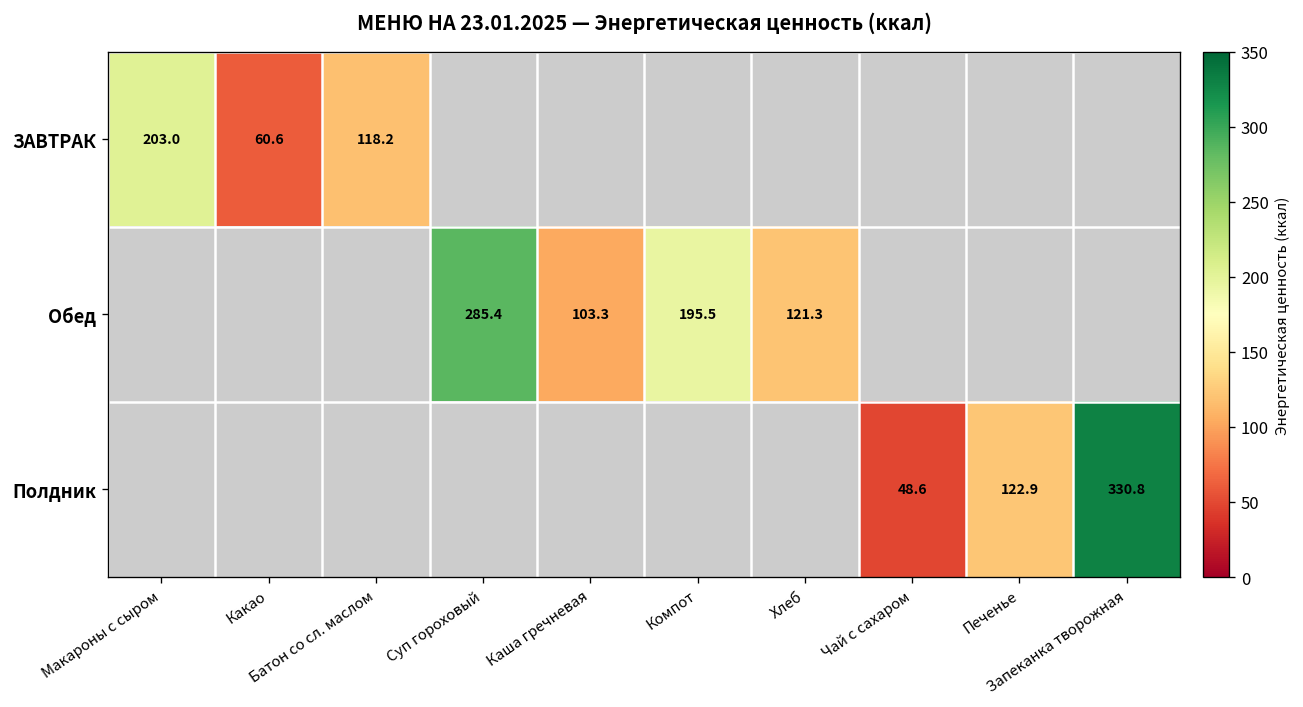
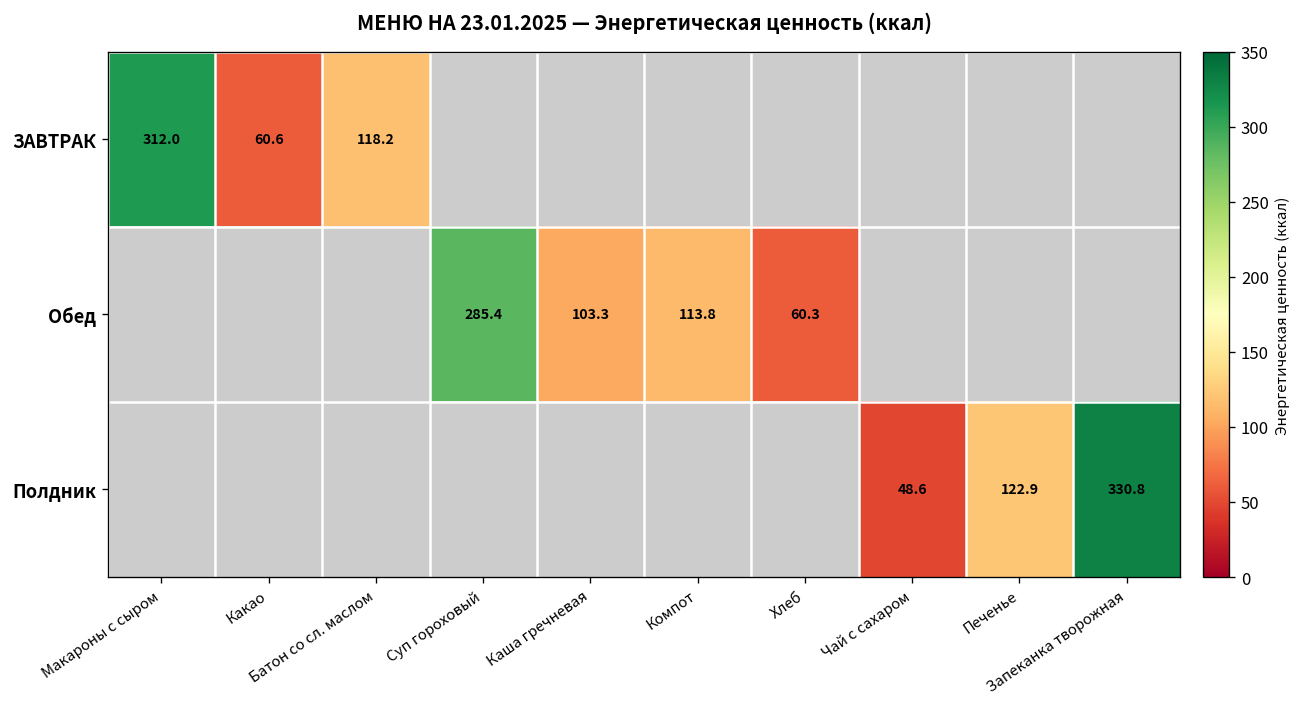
ЗАВТРАК, Макароны с сыром: 203.0 -> 312.0
Обед, Компот: 195.5 -> 113.8
Обед, Хлеб: 121.3 -> 60.3
